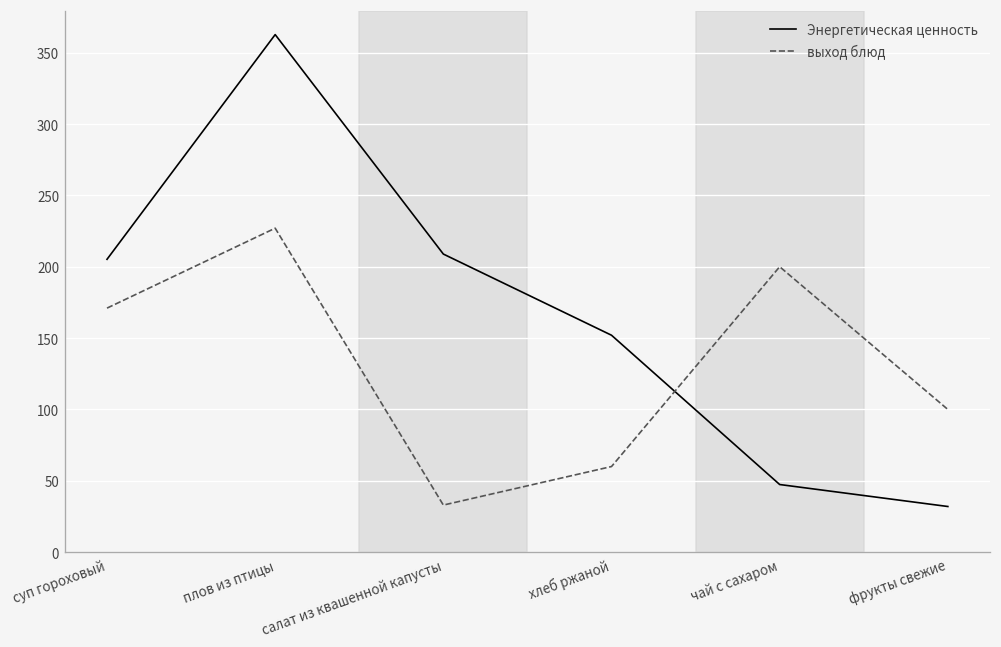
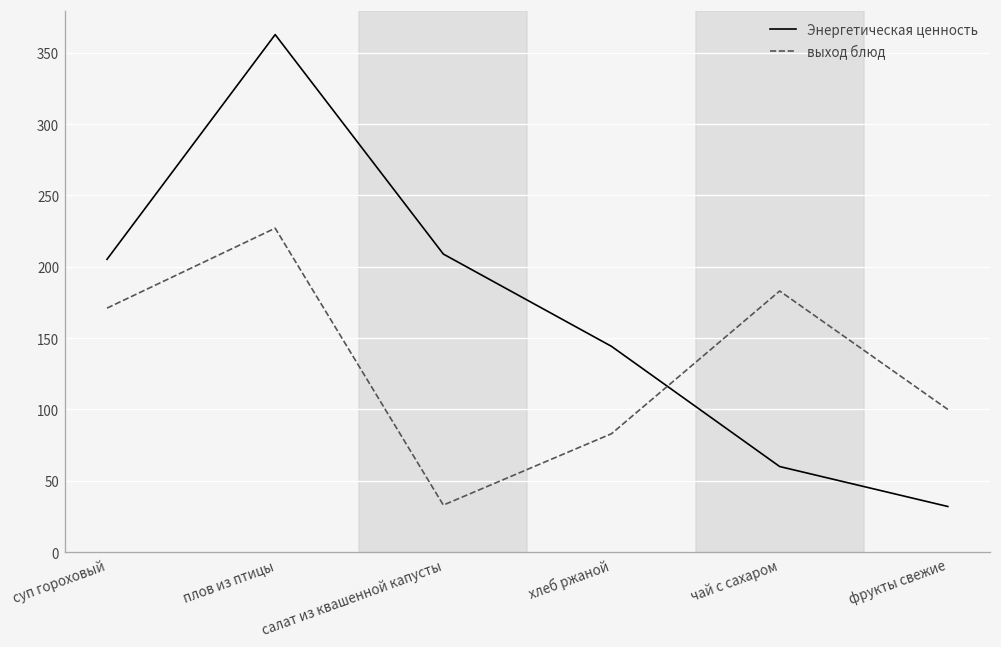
Энергетическая ценность, хлеб ржаной: 152 -> 144
выход блюд, хлеб ржаной: 60 -> 83
Энергетическая ценность, чай с сахаром: 47 -> 60
выход блюд, чай с сахаром: 200 -> 183
